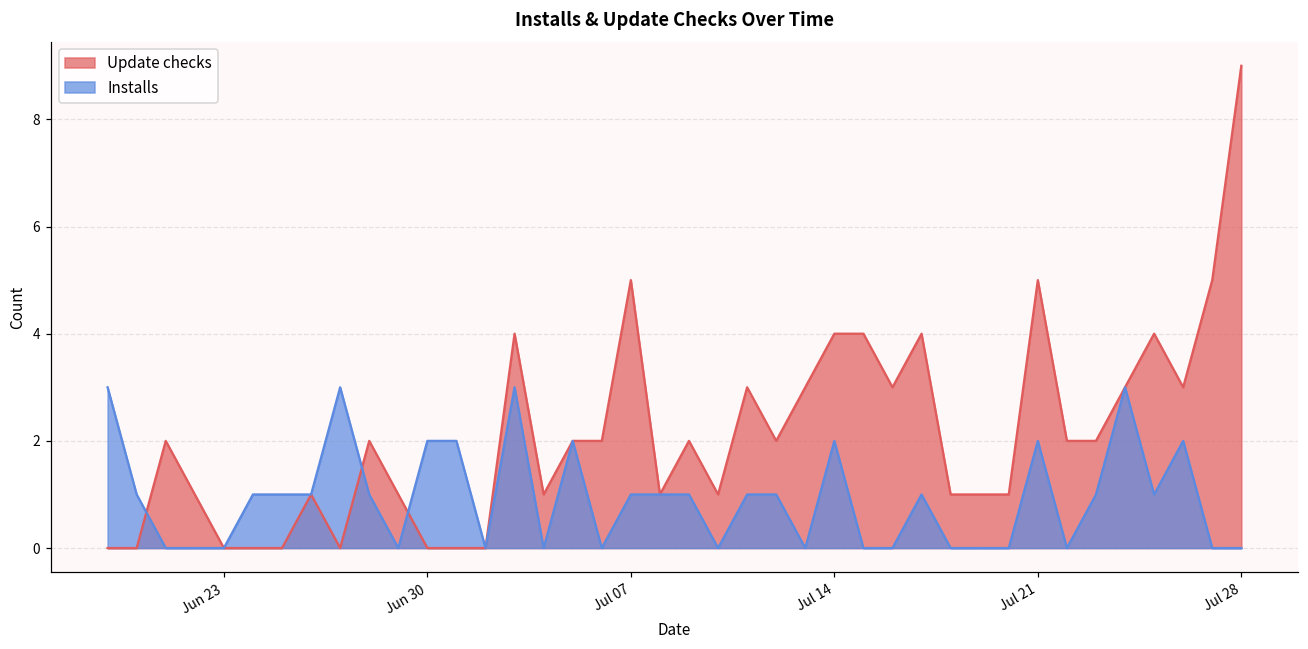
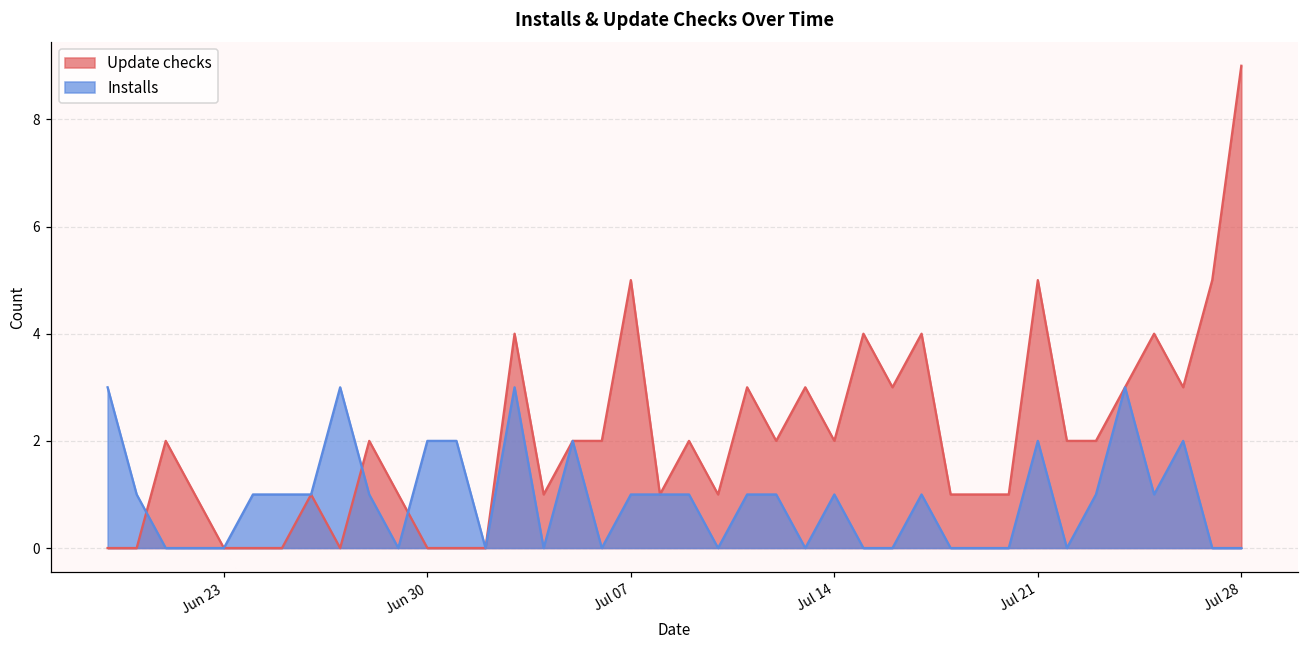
Update checks, Jul 14: 4 -> 2
Installs, Jul 14: 2 -> 1
